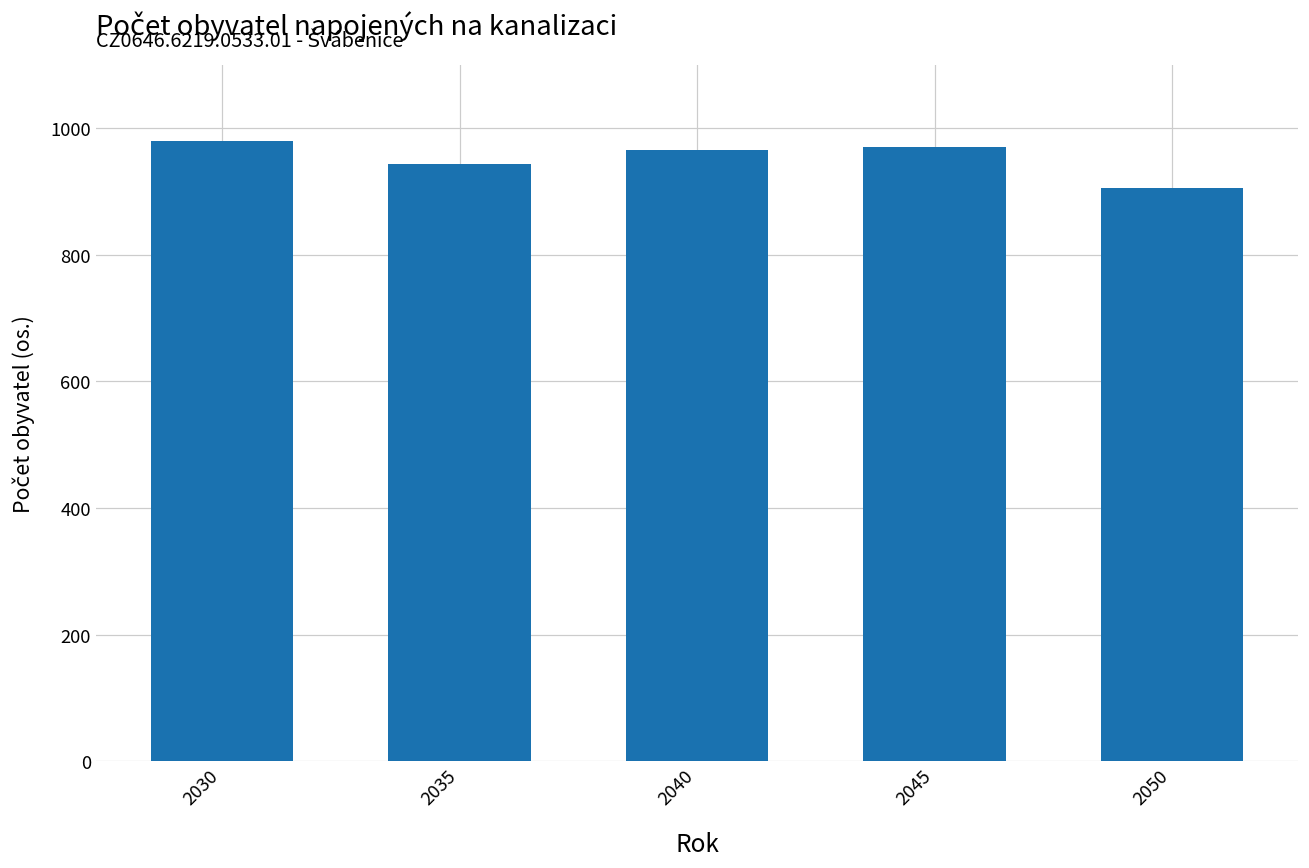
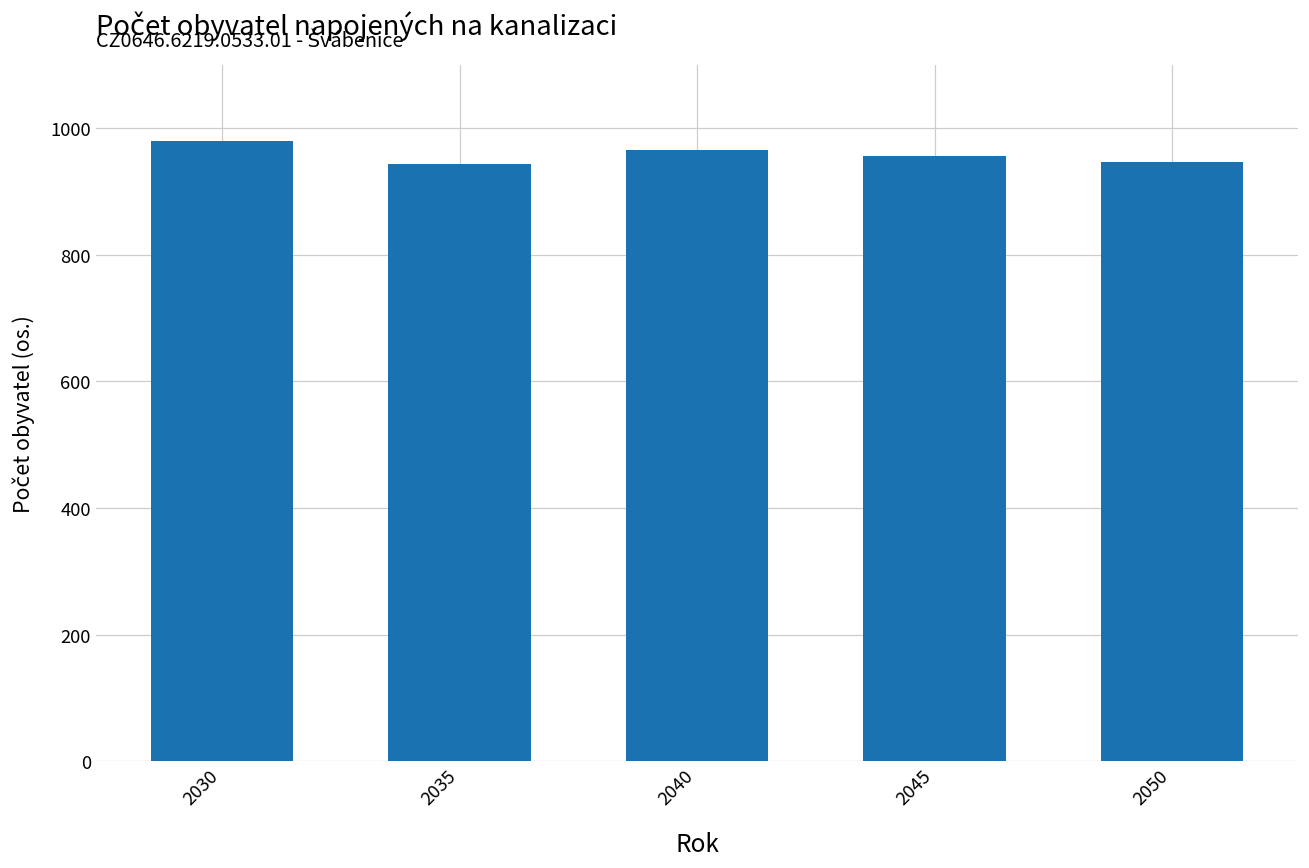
2045: 970 -> 960
2050: 910 -> 950
